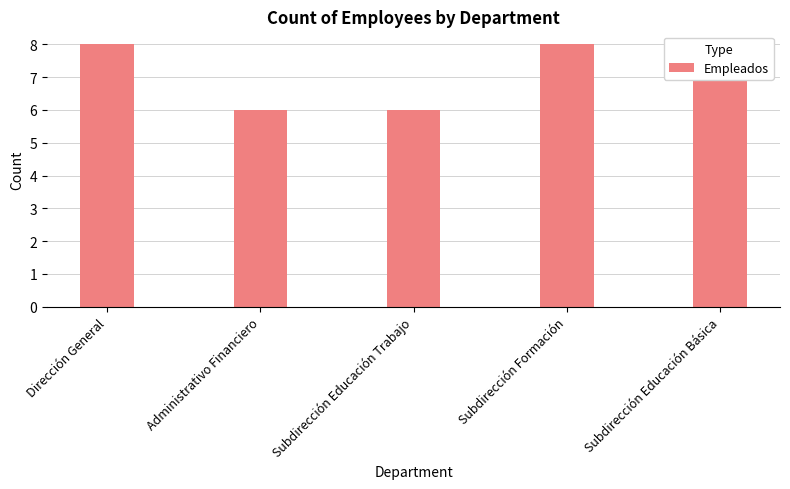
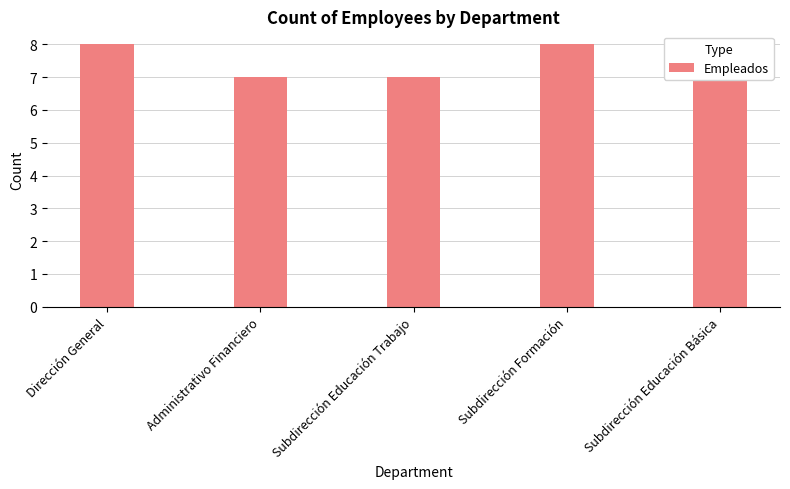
Administrativo Financiero: 6 -> 7
Subdirección Educación Trabajo: 6 -> 7
